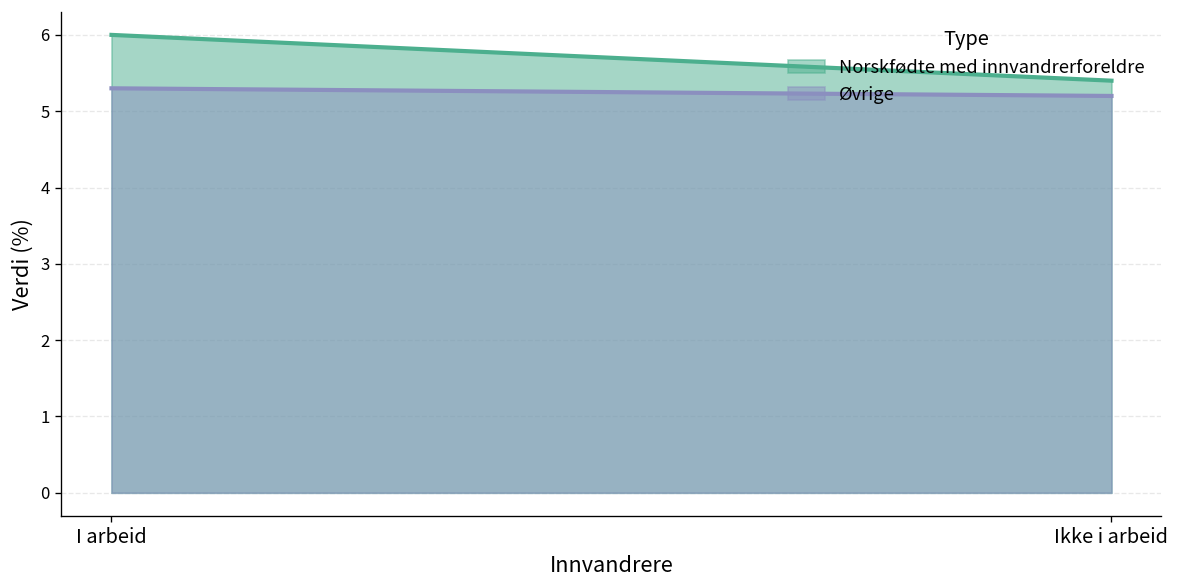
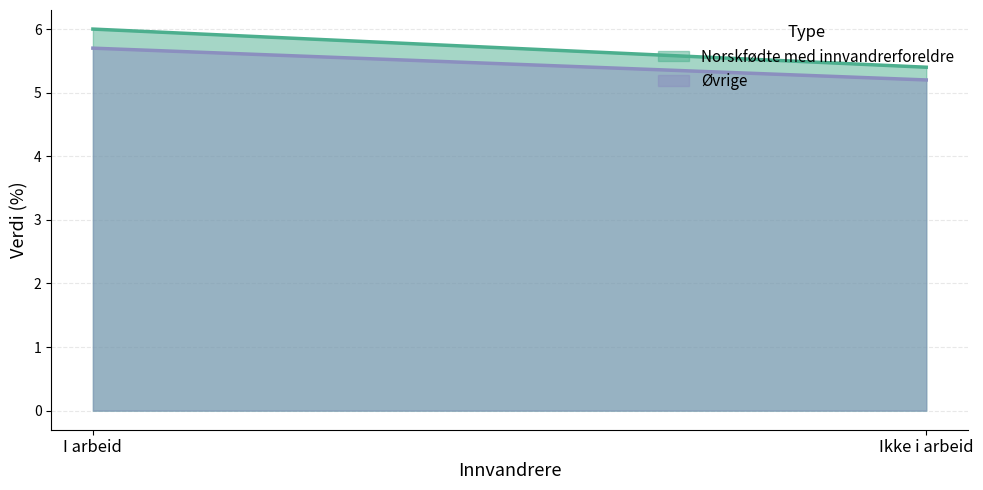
Øvrige, I arbeid: 5.3 -> 5.7
